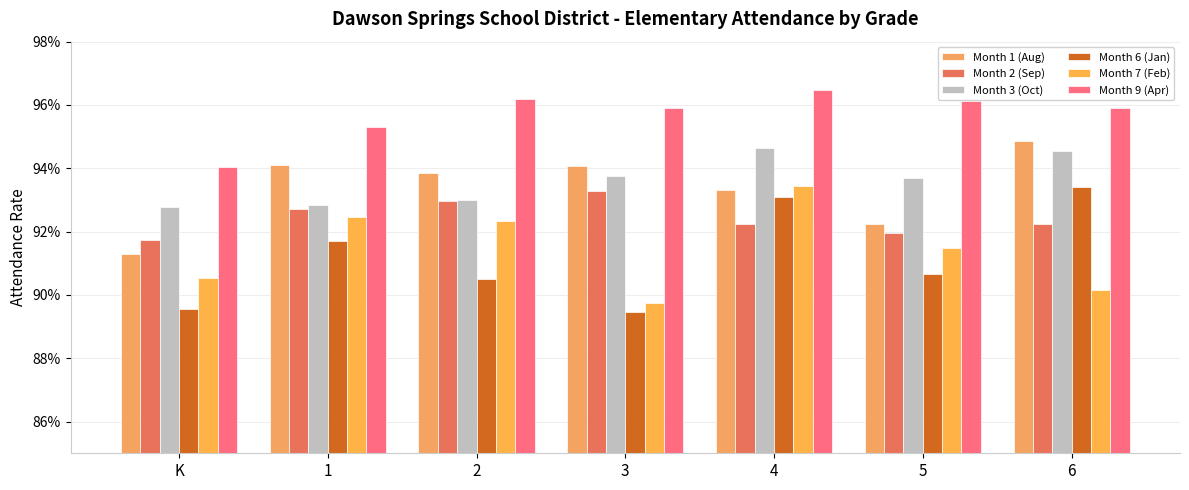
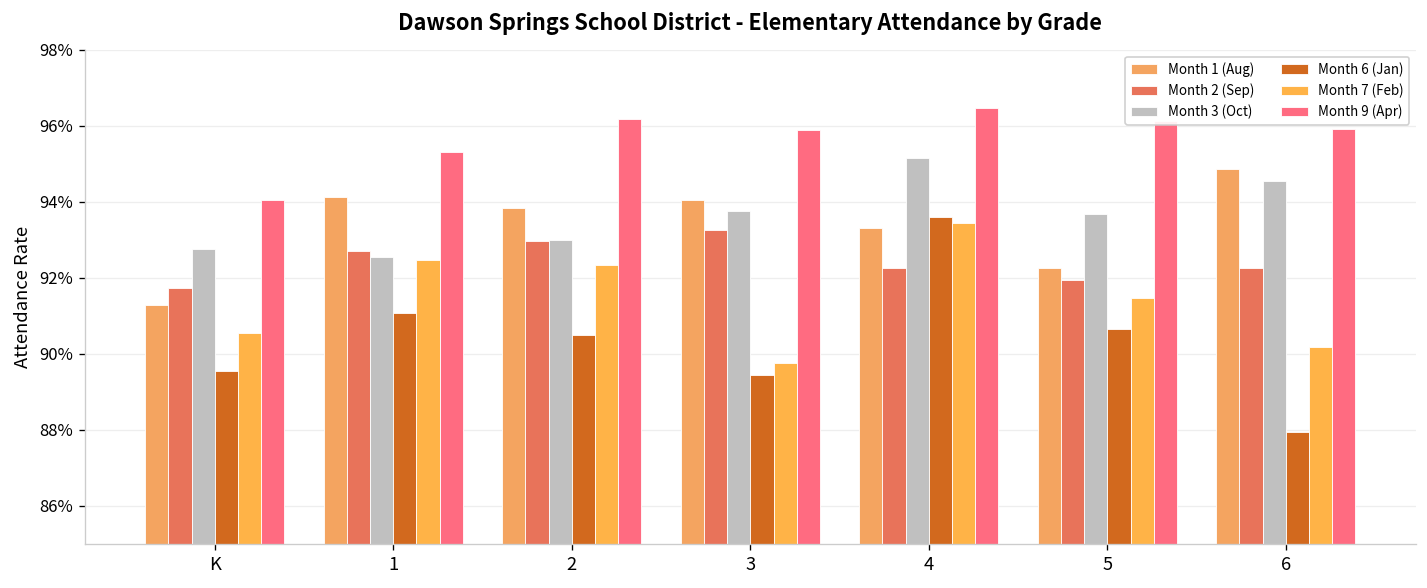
Month 3 (Oct), 1: 92.8% -> 92.6%
Month 6 (Jan), 1: 91.7% -> 91.1%
Month 3 (Oct), 4: 94.7% -> 95.2%
Month 6 (Jan), 4: 93.1% -> 93.6%
Month 6 (Jan), 6: 93.4% -> 87.9%
